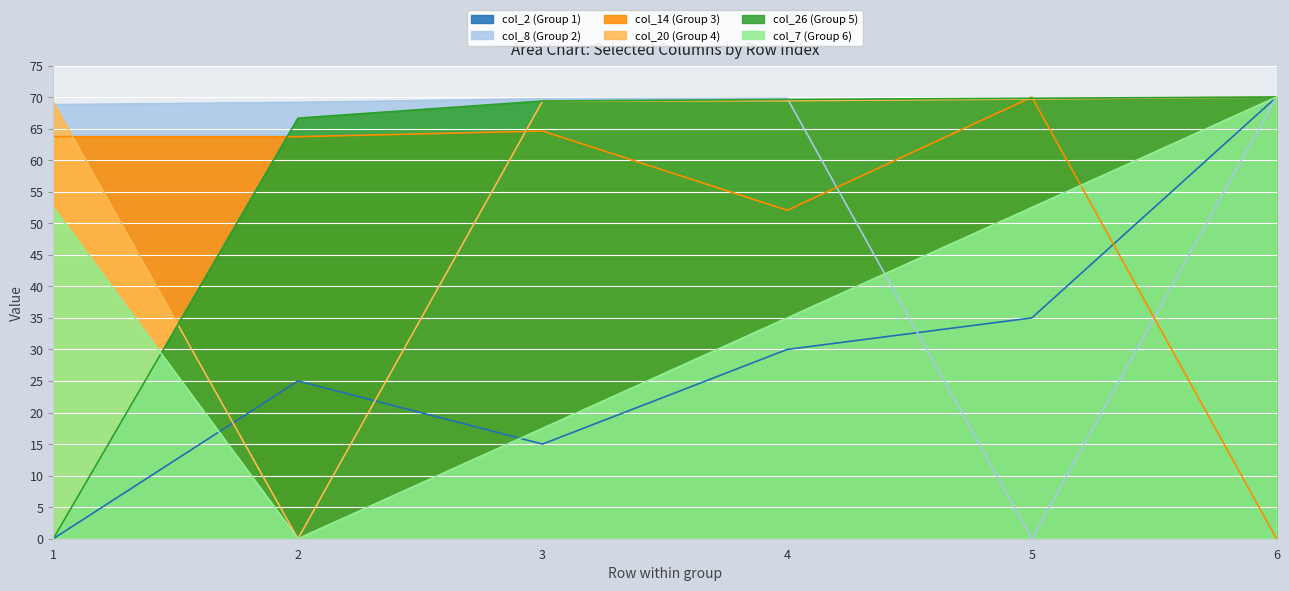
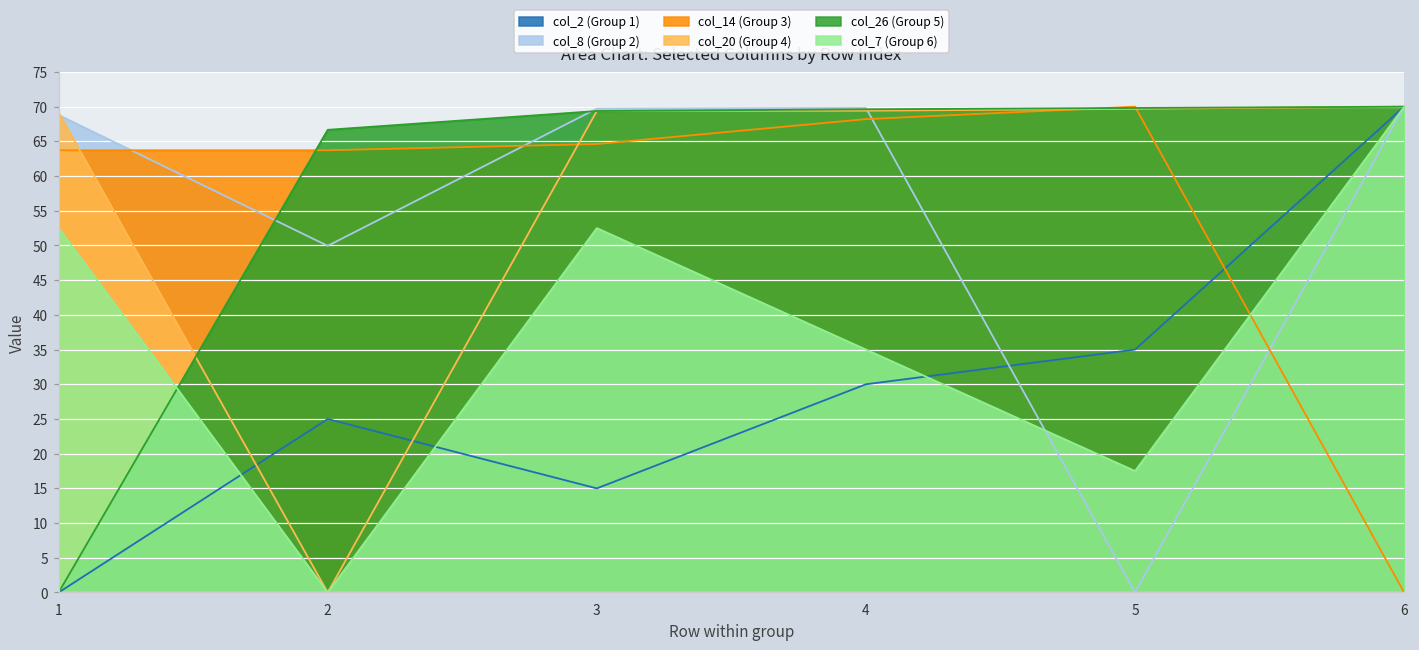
col_8 (Group 2), 2: 69 -> 50
col_7 (Group 6), 3: 18 -> 53
col_14 (Group 3), 4: 52 -> 68
col_7 (Group 6), 5: 53 -> 18
